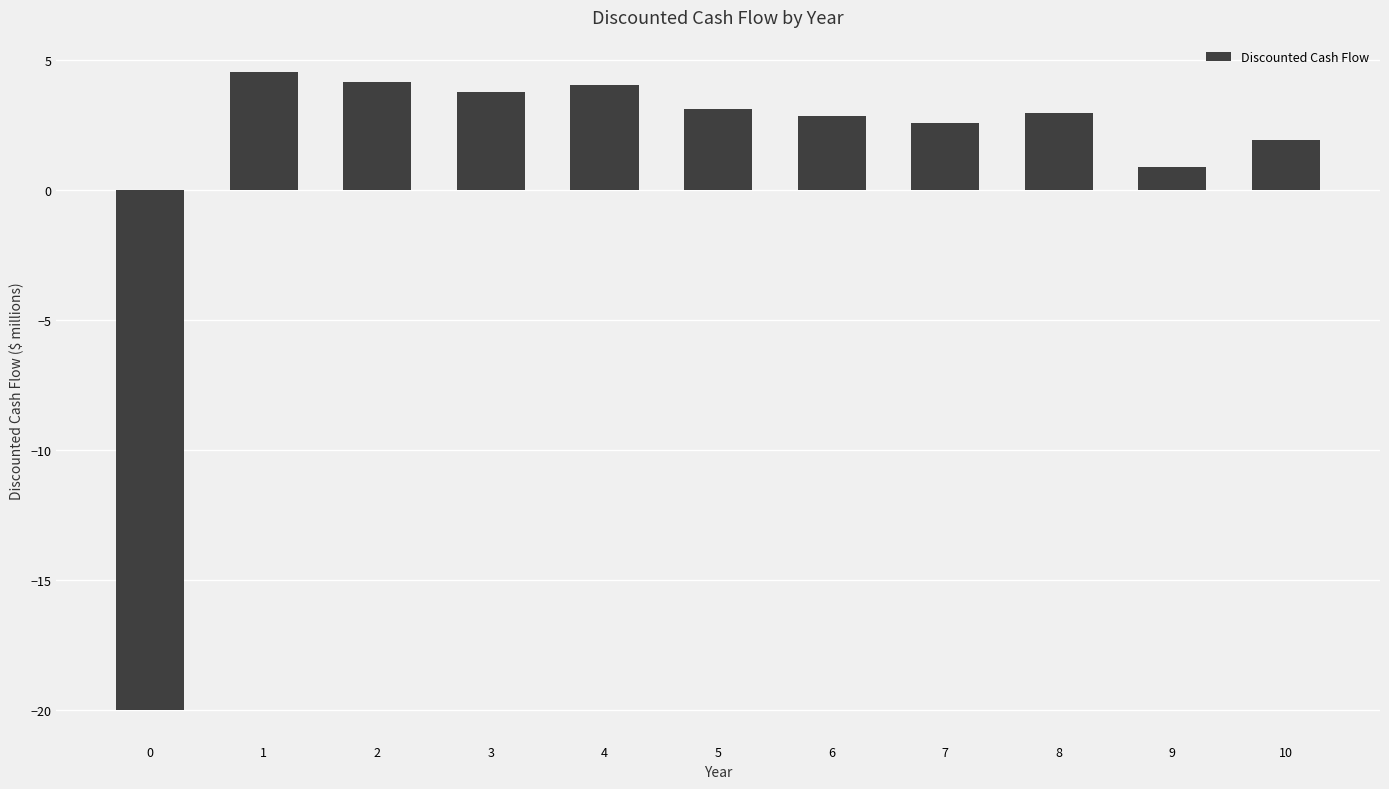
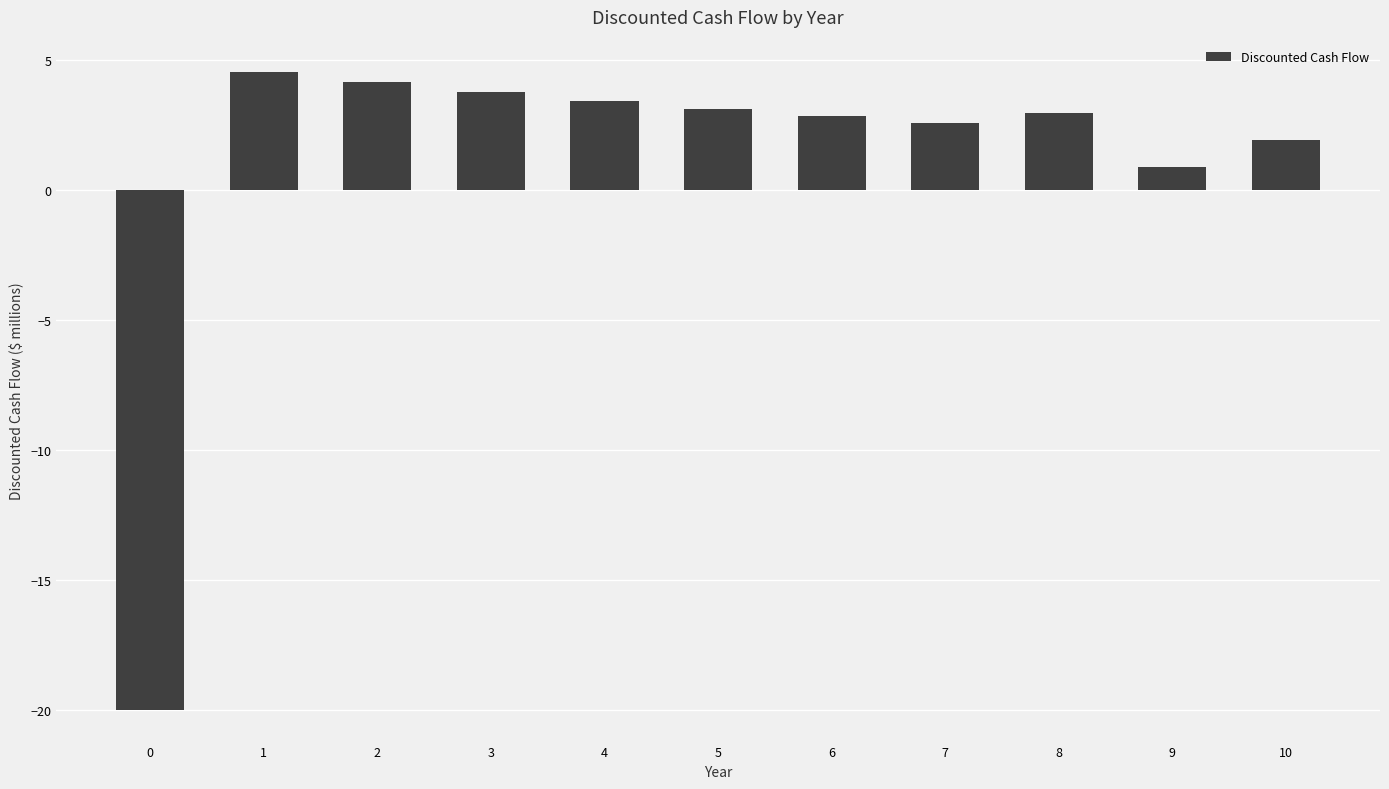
4: 4.0 -> 3.4
